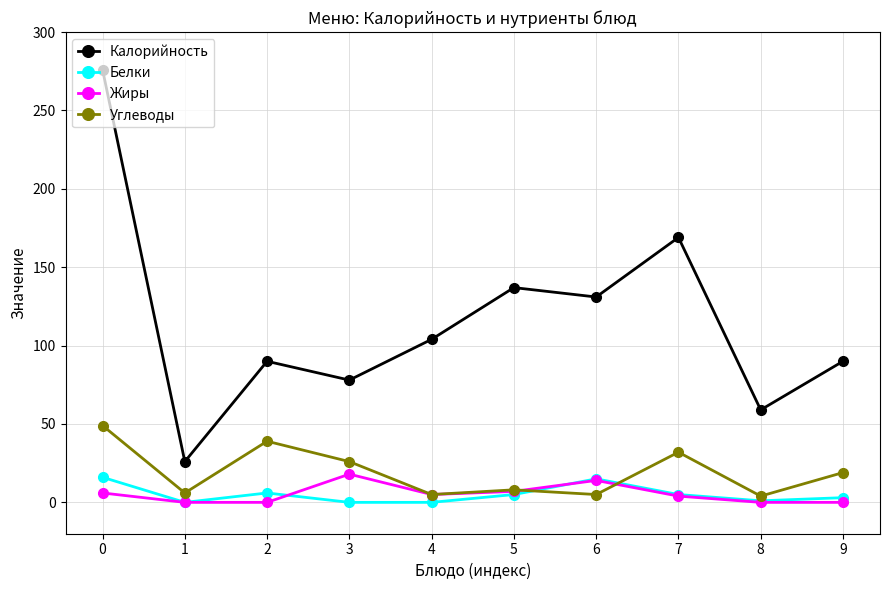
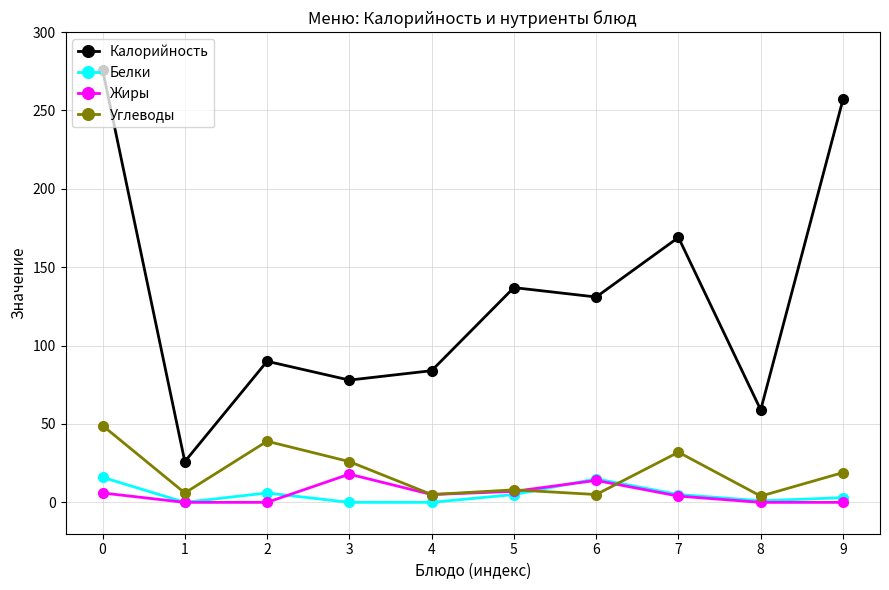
Калорийность, 4: 104 -> 84
Калорийность, 9: 90 -> 257
